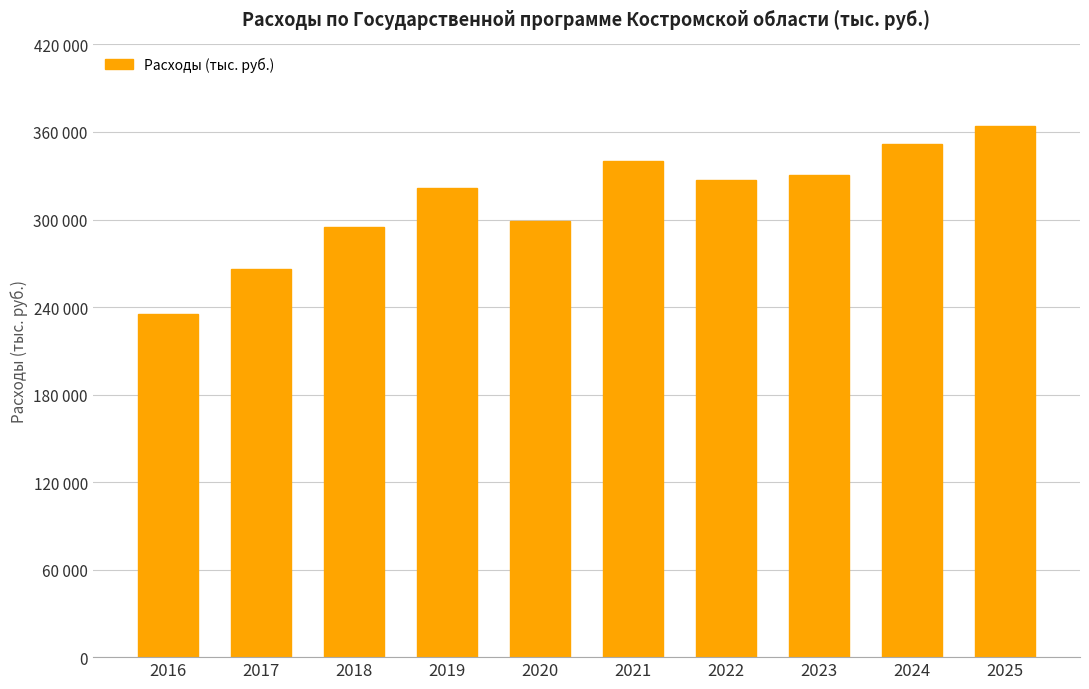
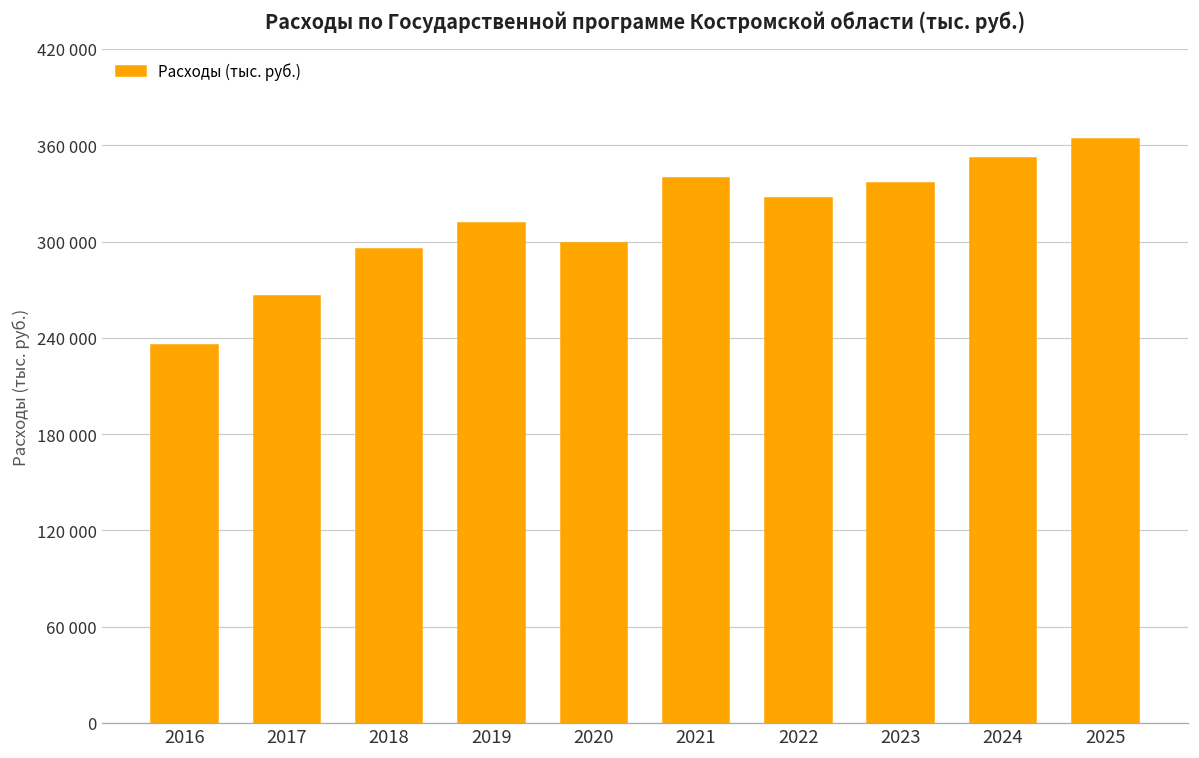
2019: 321000 -> 312000
2023: 330000 -> 337000
